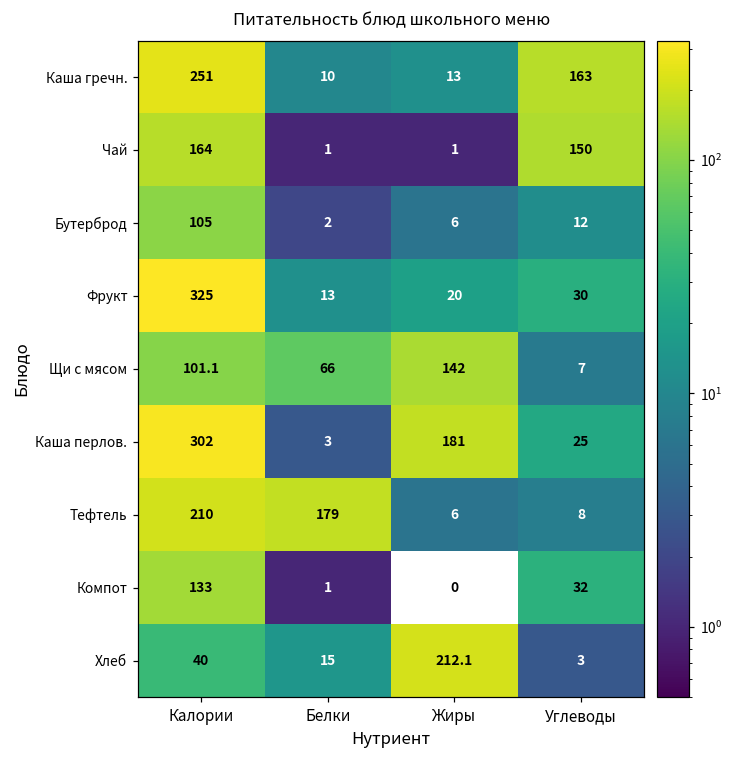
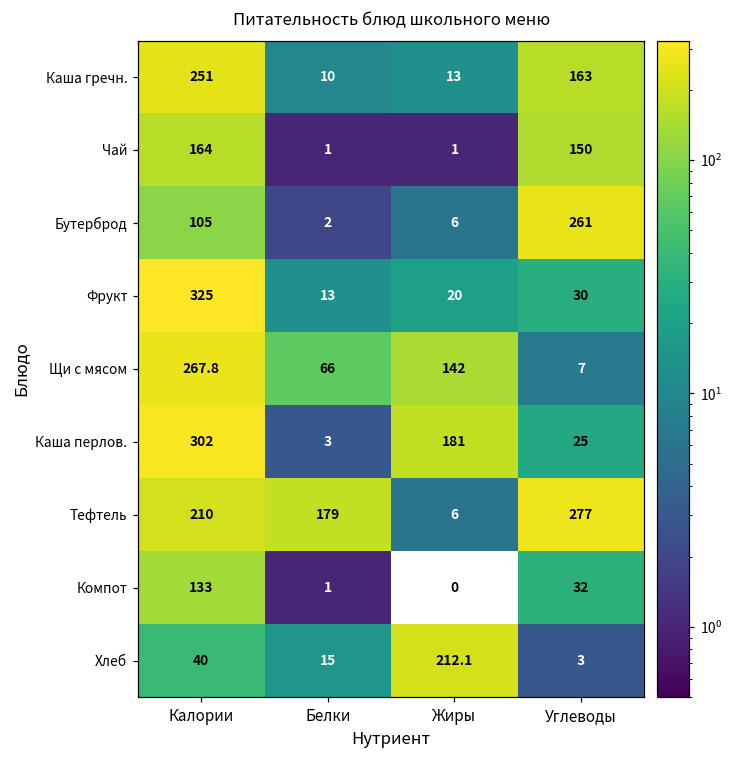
Бутерброд, Углеводы: 12 -> 261
Щи с мясом, Калории: 101.1 -> 267.8
Тефтель, Углеводы: 8 -> 277
